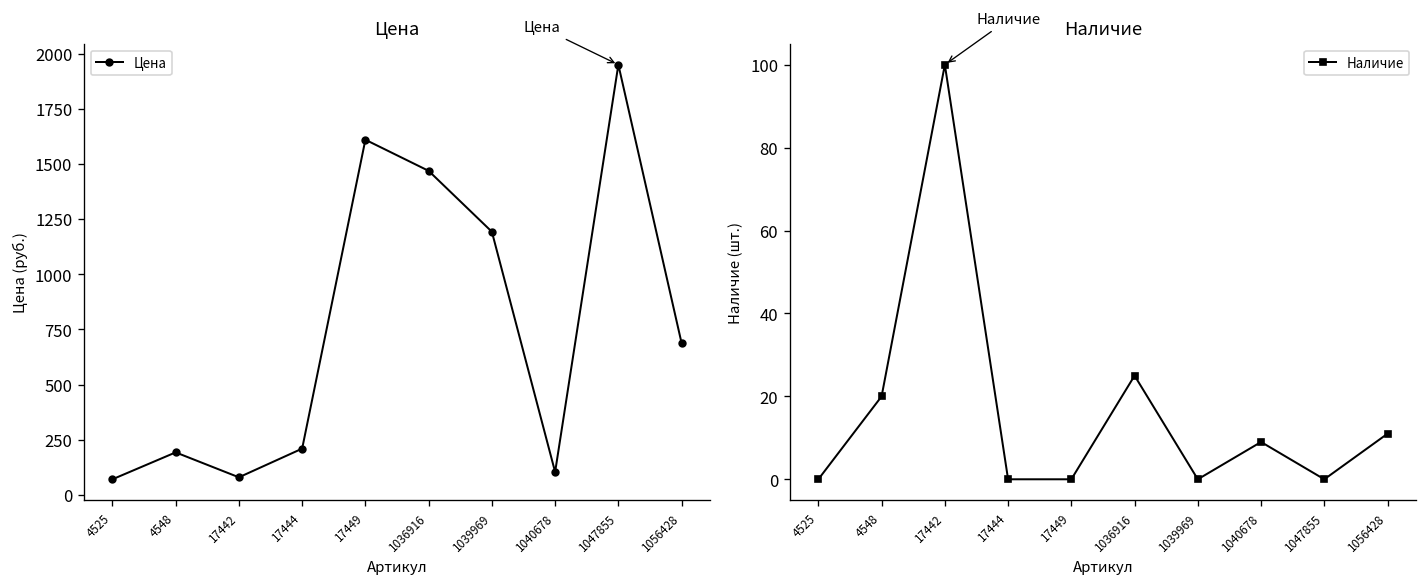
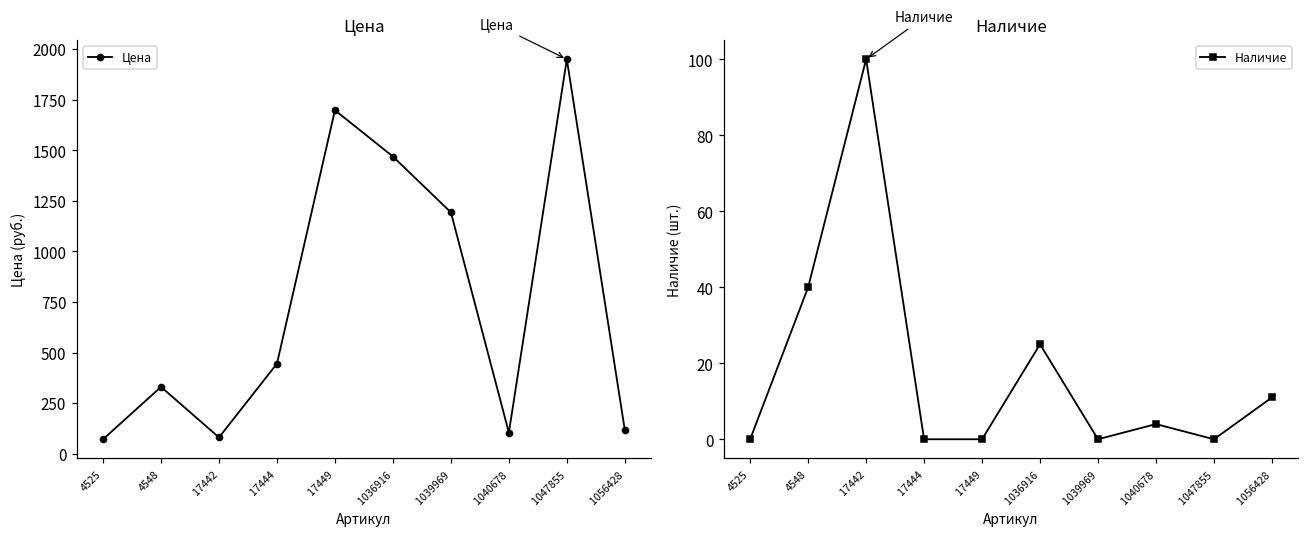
Цена, 4548: 190 -> 330
Цена, 17444: 210 -> 450
Цена, 17449: 1610 -> 1700
Цена, 1056428: 690 -> 120
Наличие, 4548: 20 -> 40
Наличие, 1040678: 9 -> 4
